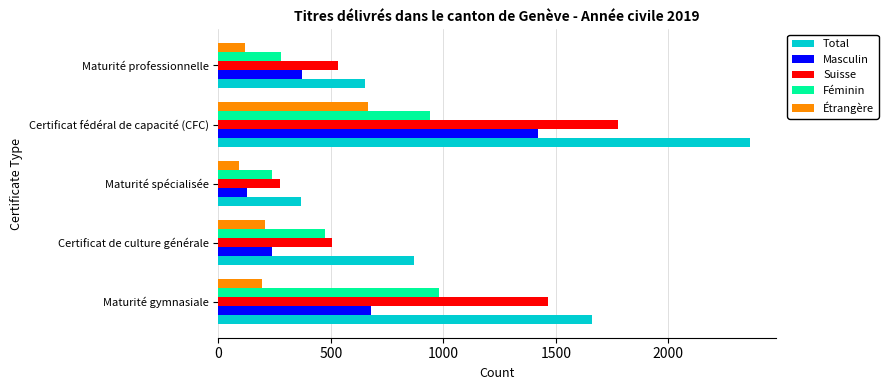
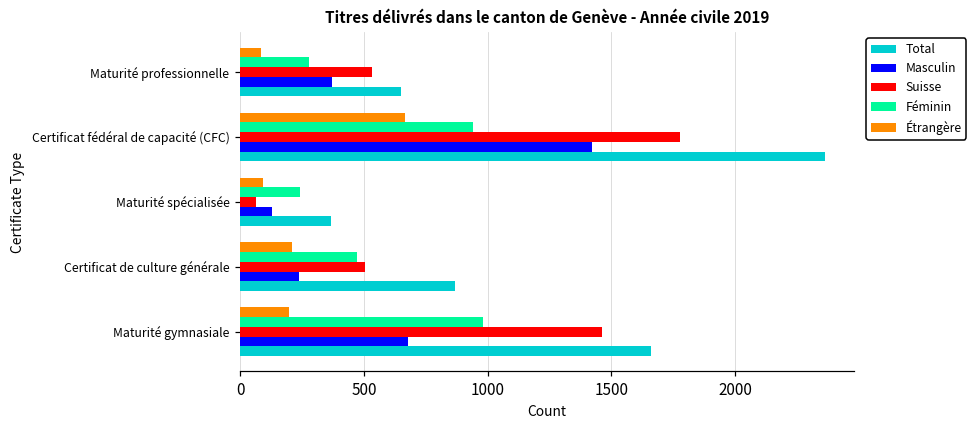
Étrangère, Maturité professionnelle: 120 -> 80
Suisse, Maturité spécialisée: 280 -> 60
